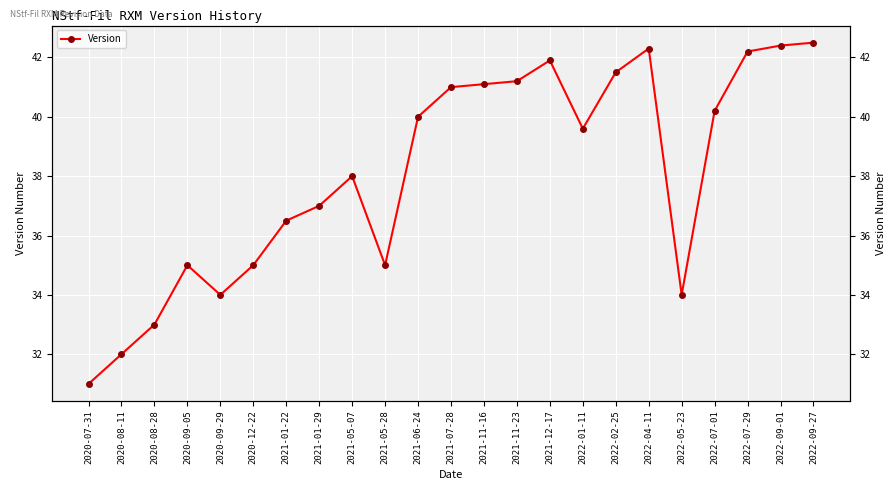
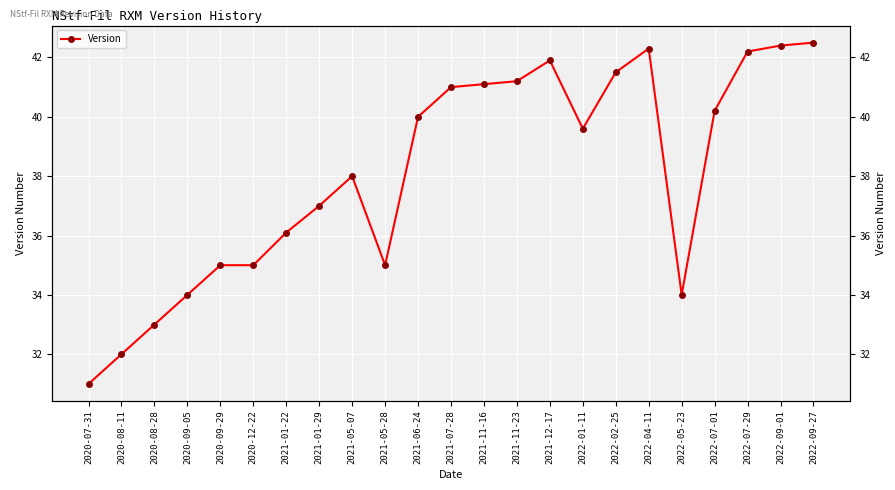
2020-09-05: 35 -> 34
2020-09-29: 34 -> 35
2021-01-22: 36.5 -> 36.1
